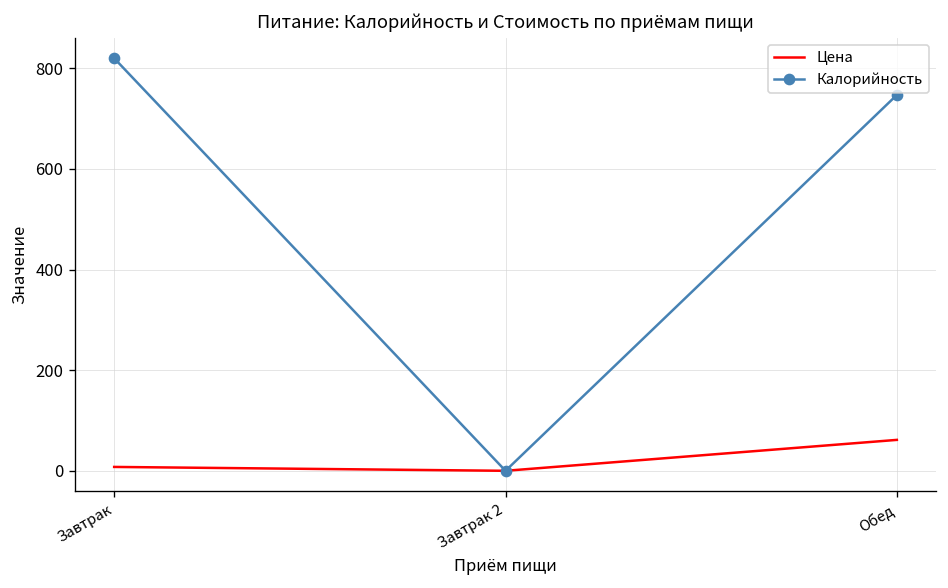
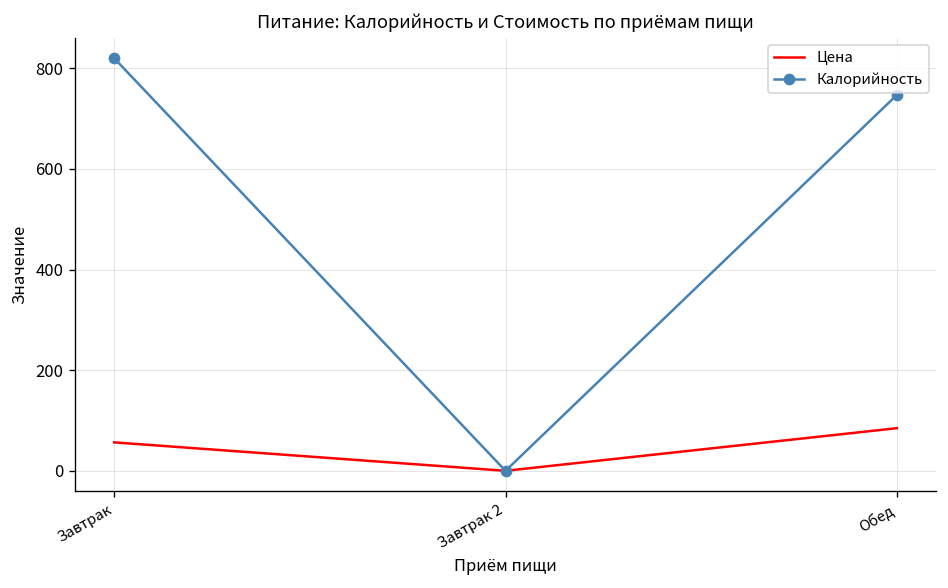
Цена, Завтрак: 10 -> 60
Цена, Обед: 60 -> 80
